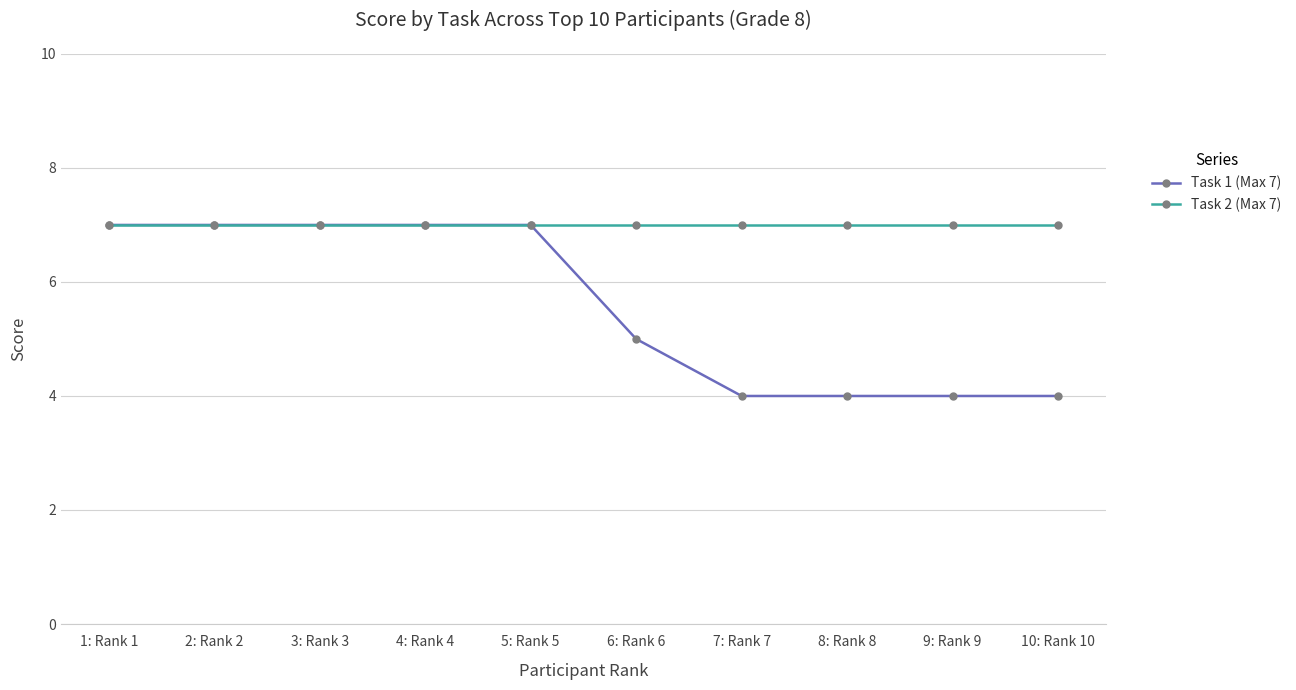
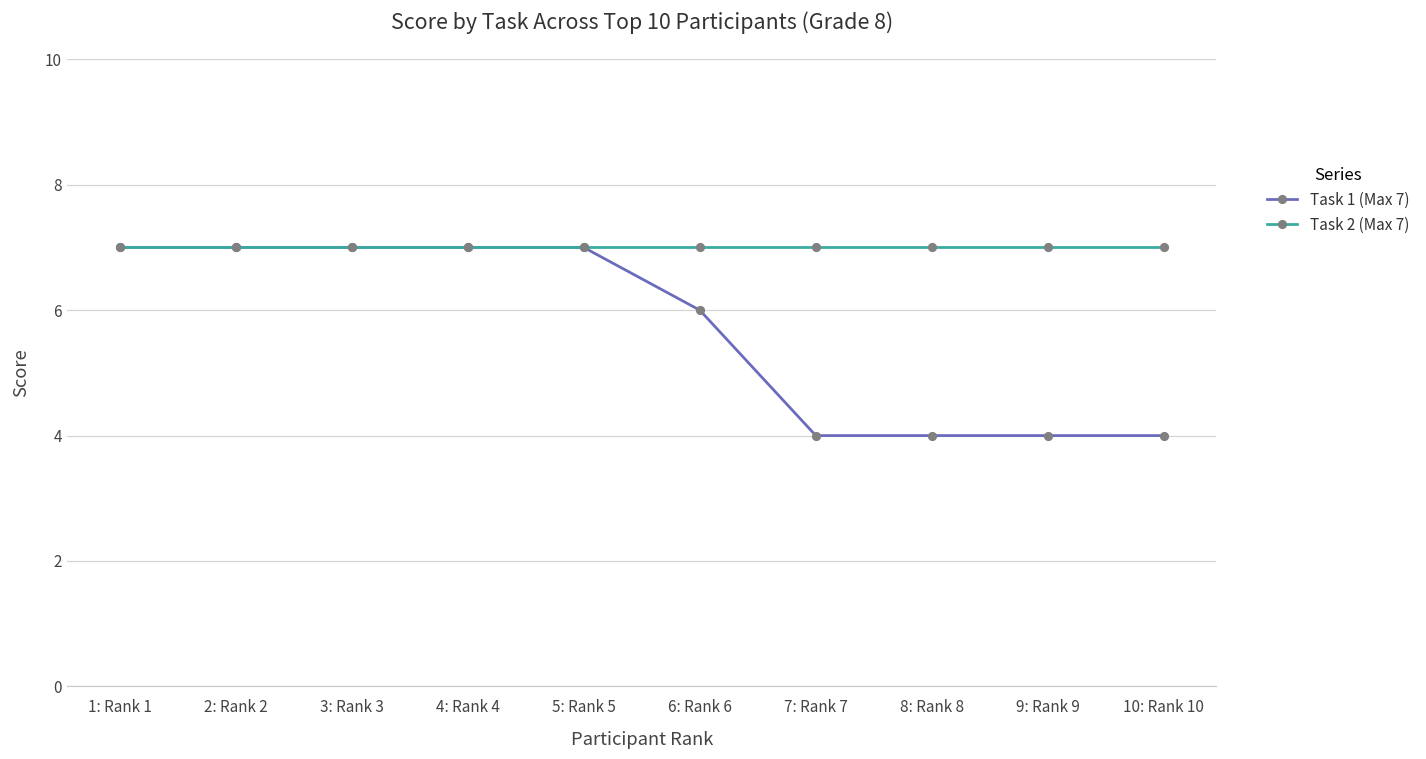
Task 1 (Max 7), 6: Rank 6: 5 -> 6
